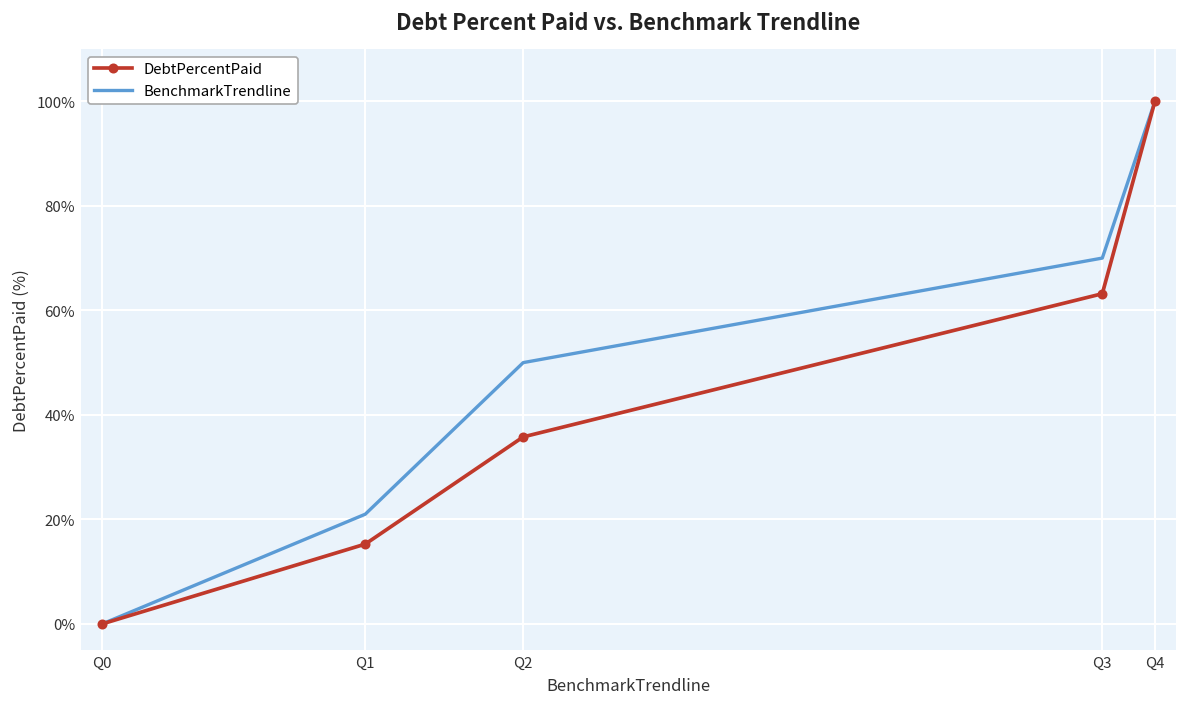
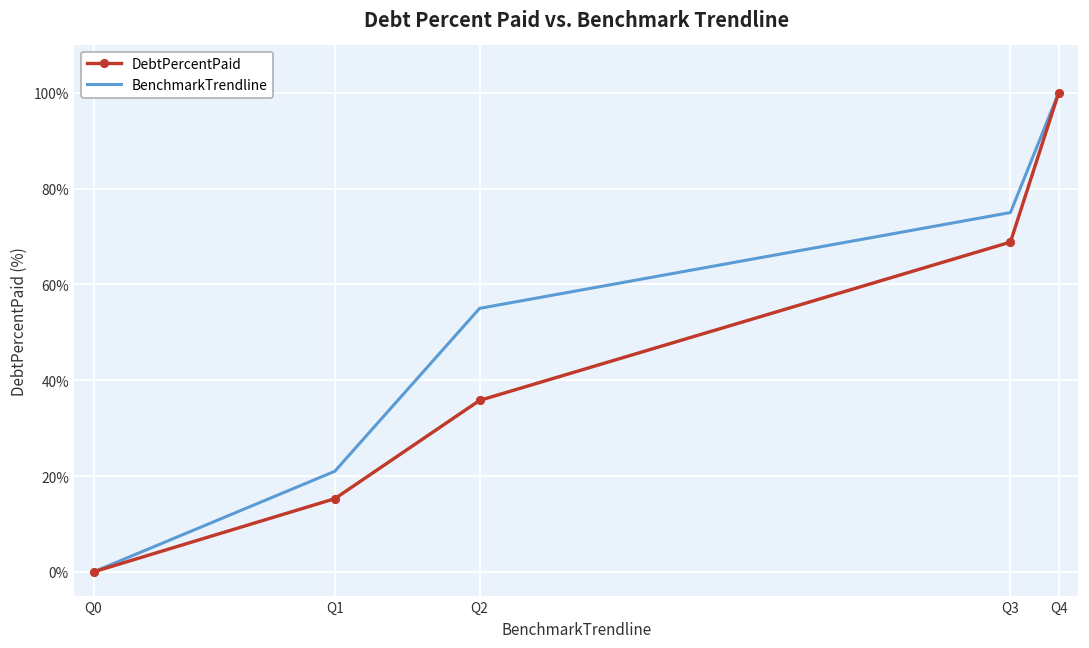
BenchmarkTrendline, Q2: 50% -> 55%
DebtPercentPaid, Q3: 63% -> 69%
BenchmarkTrendline, Q3: 70% -> 75%
